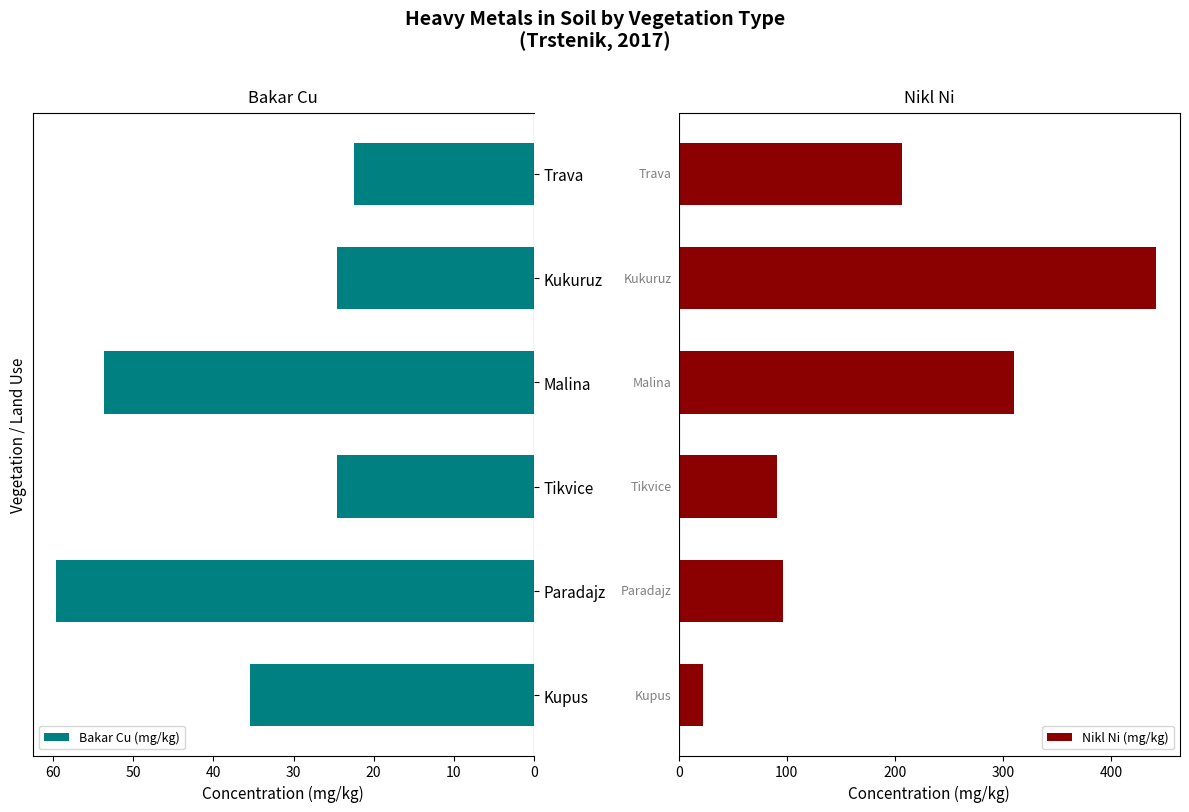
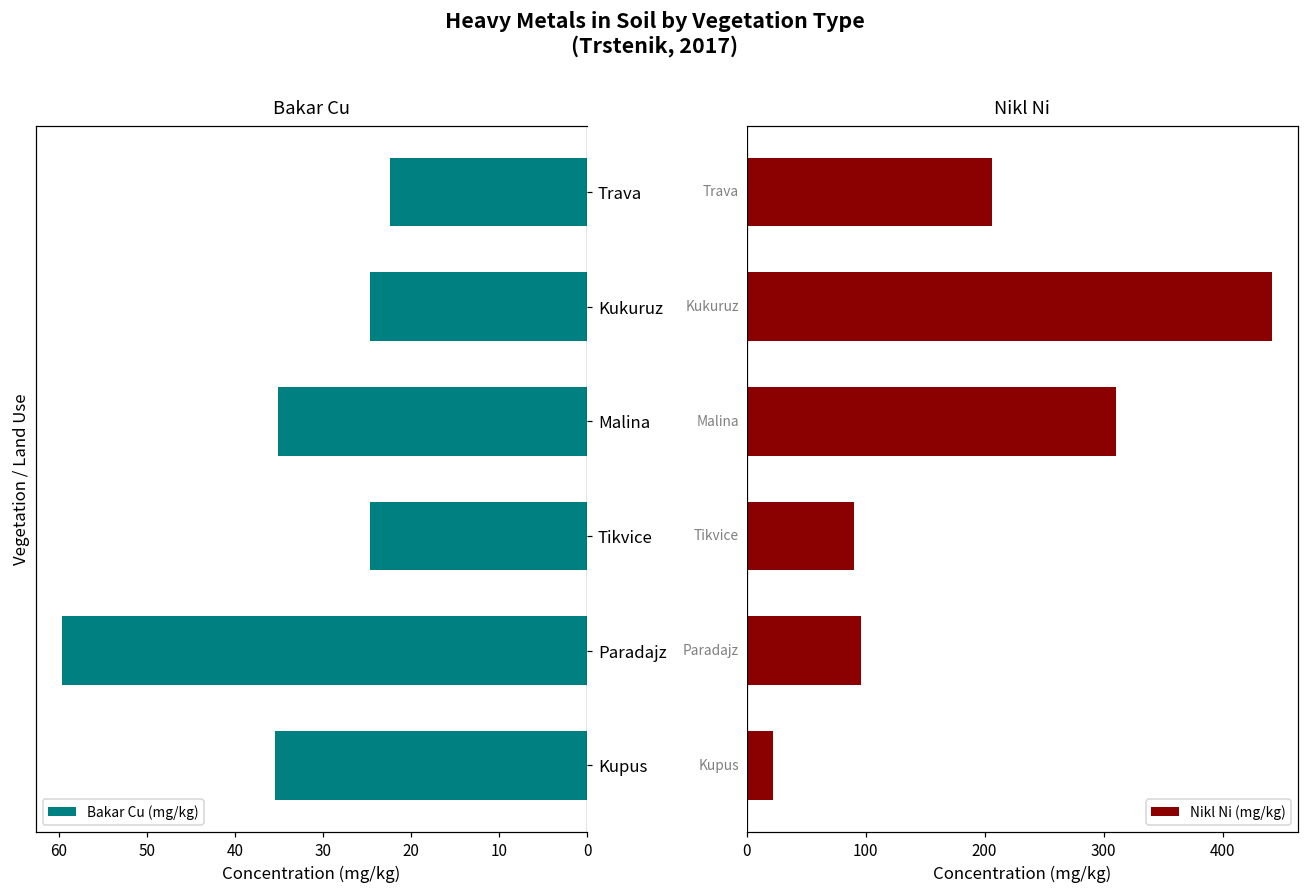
Bakar Cu, Malina: 54 -> 35
